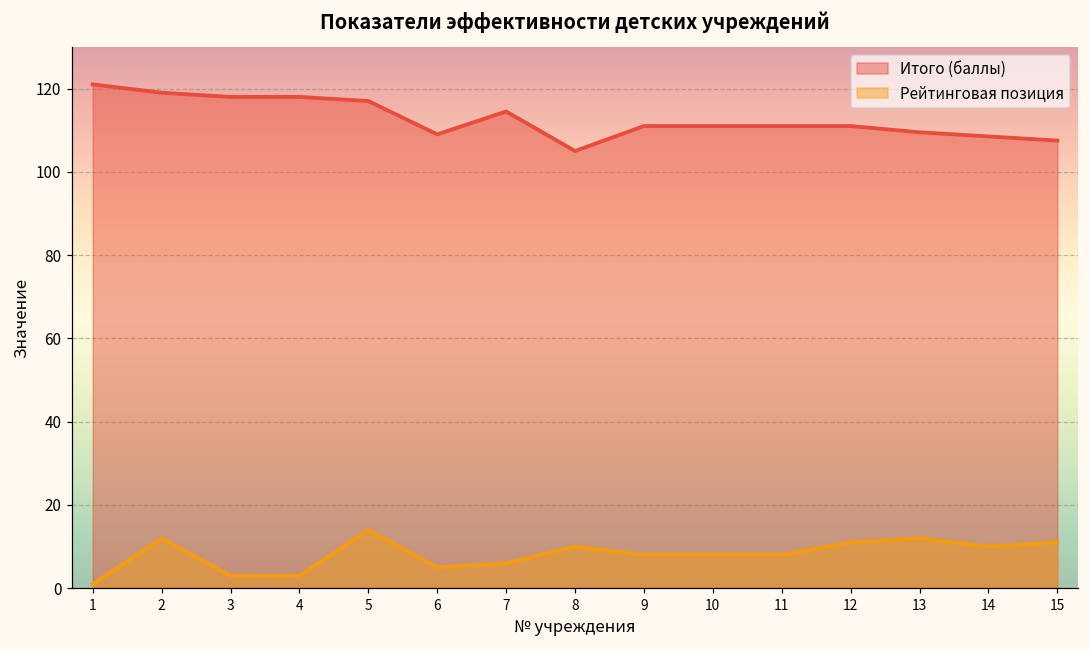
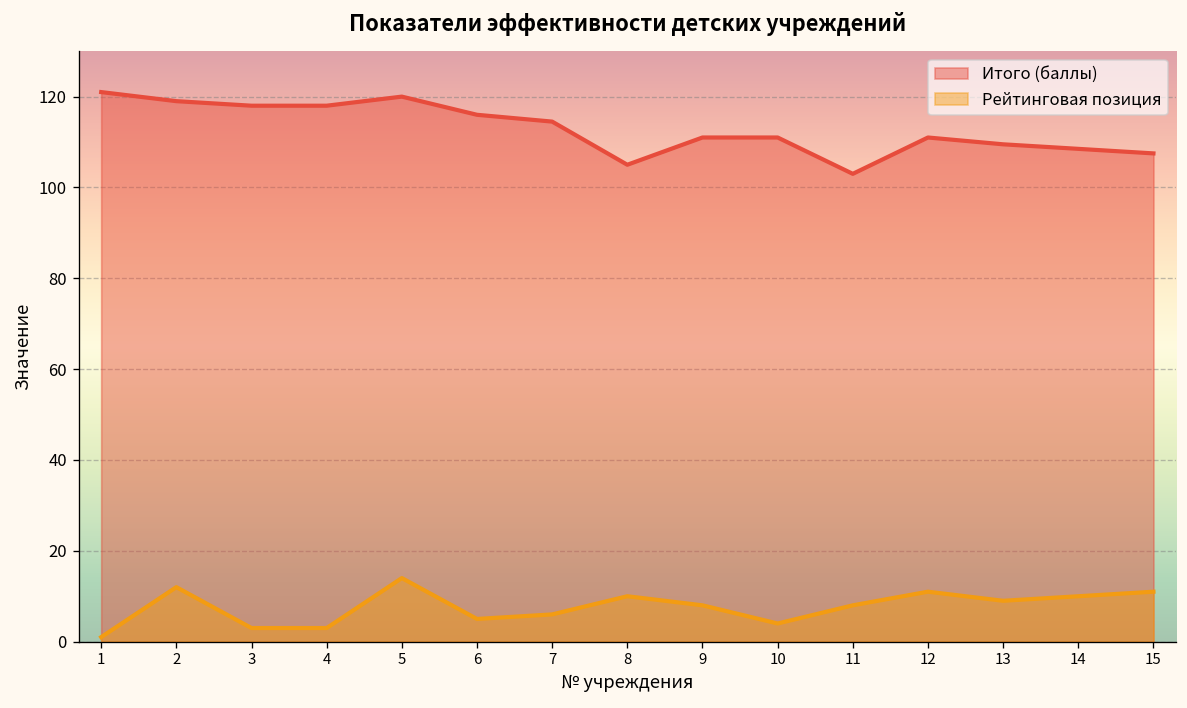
Итого (баллы), 5: 117 -> 120
Итого (баллы), 6: 109 -> 116
Рейтинговая позиция, 10: 8 -> 4
Итого (баллы), 11: 111 -> 103
Рейтинговая позиция, 13: 12 -> 9
